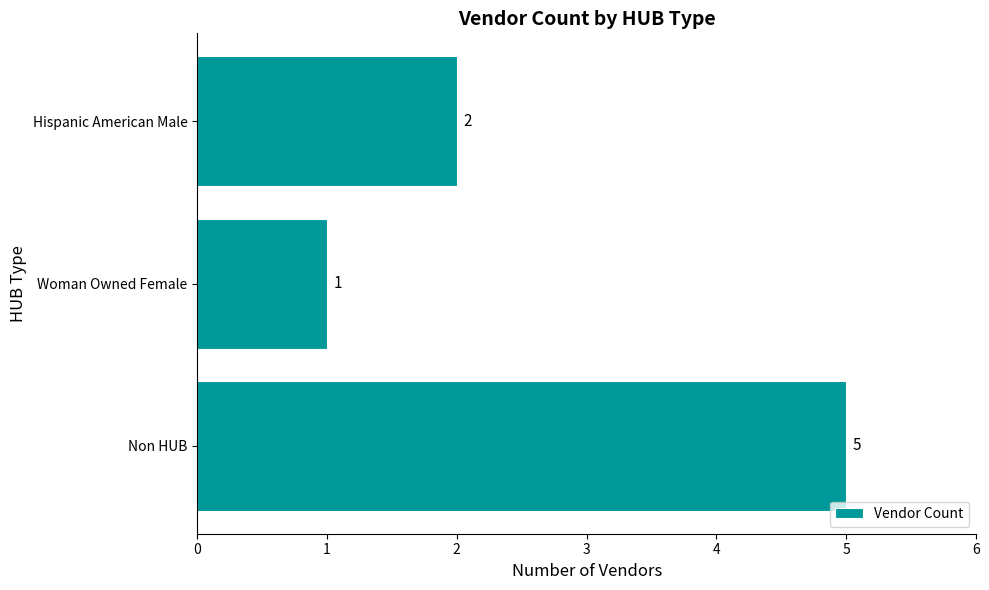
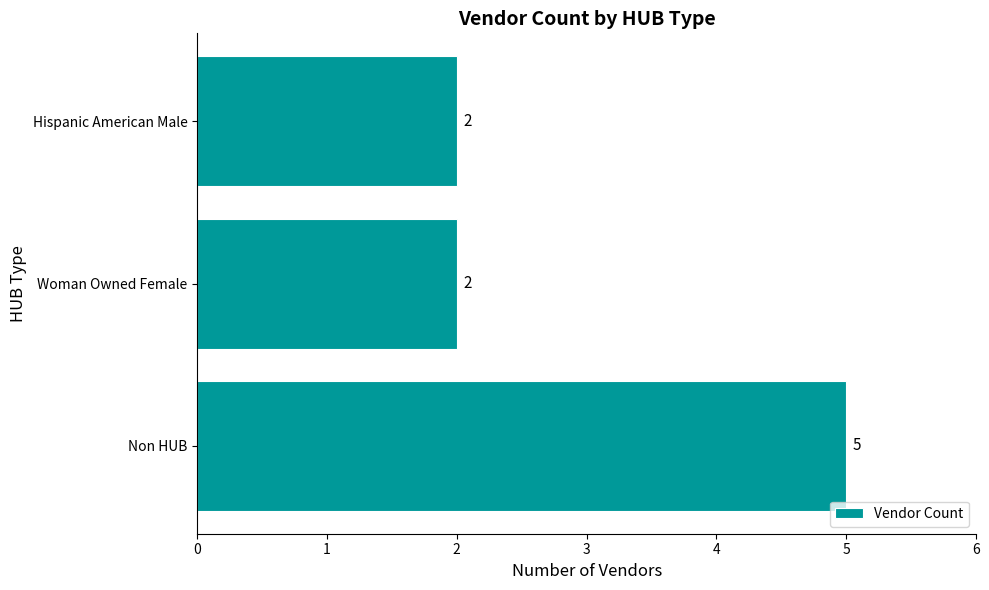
Woman Owned Female: 1 -> 2
